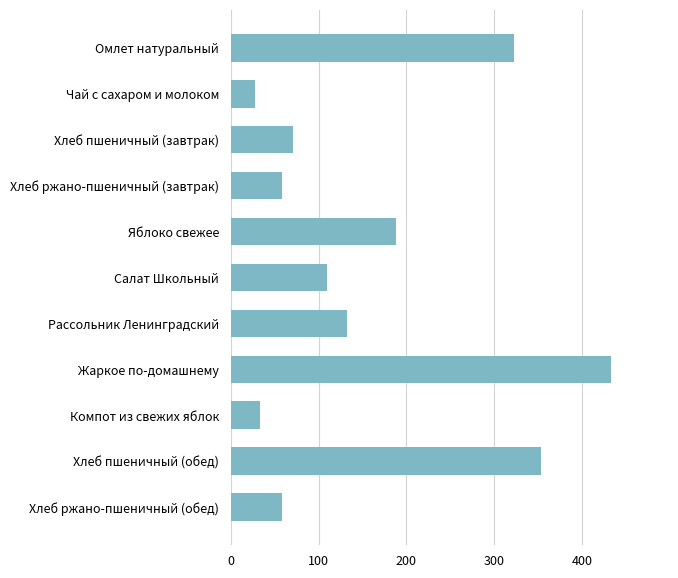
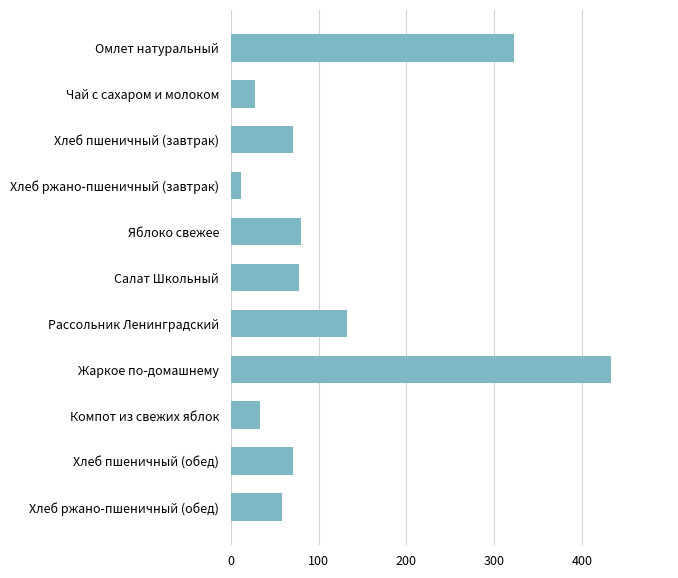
Хлеб ржано-пшеничный (завтрак): 60 -> 10
Яблоко свежее: 190 -> 80
Салат Школьный: 110 -> 80
Хлеб пшеничный (обед): 350 -> 70
